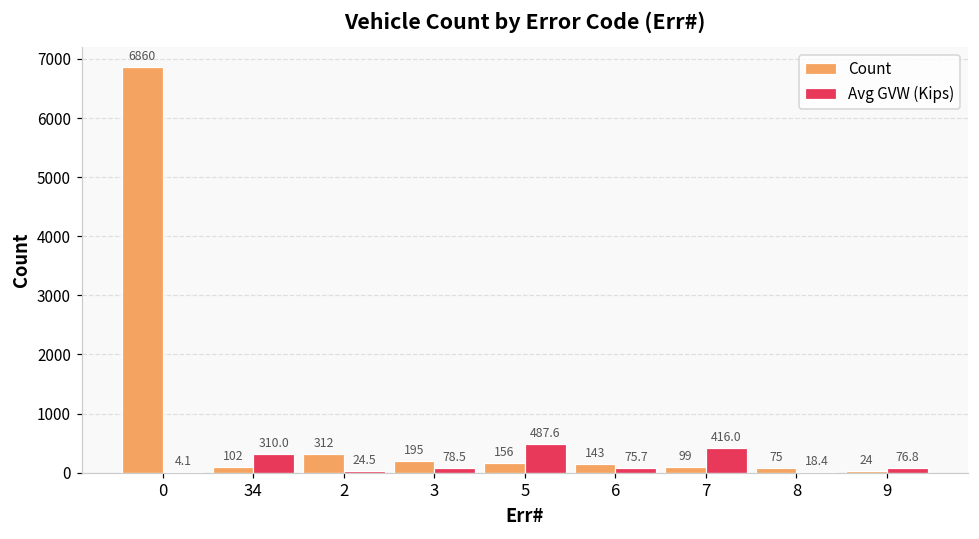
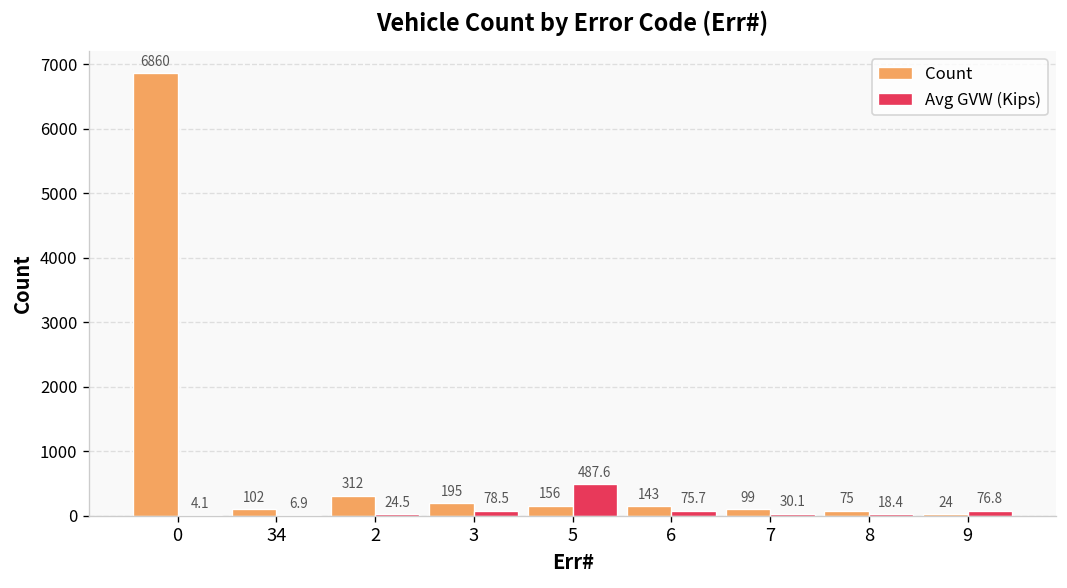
Avg GVW (Kips), 34: 310.0 -> 6.9
Avg GVW (Kips), 7: 416.0 -> 30.1
